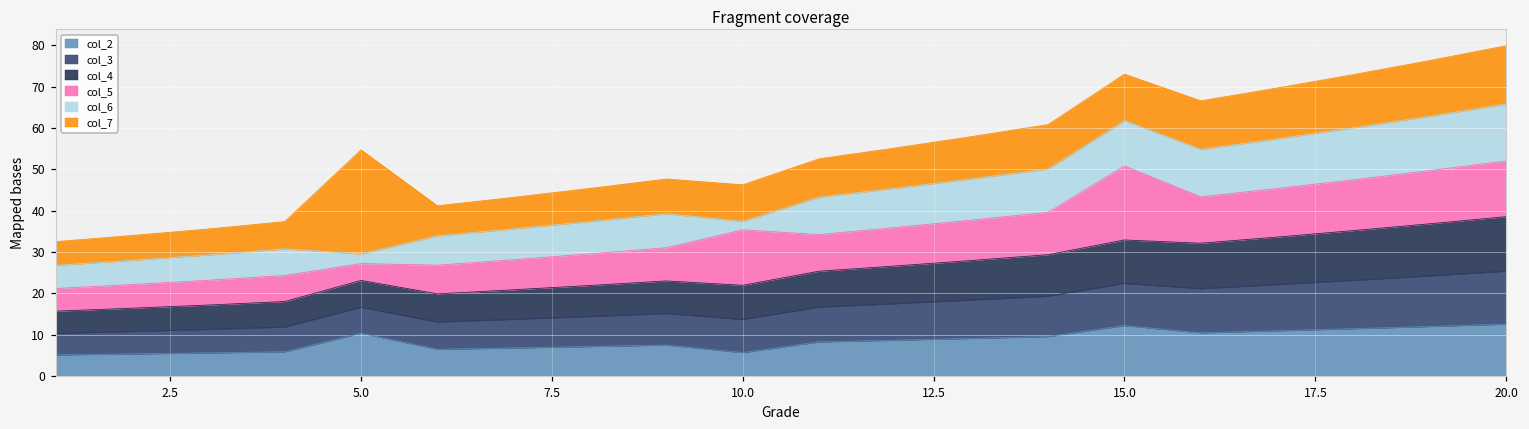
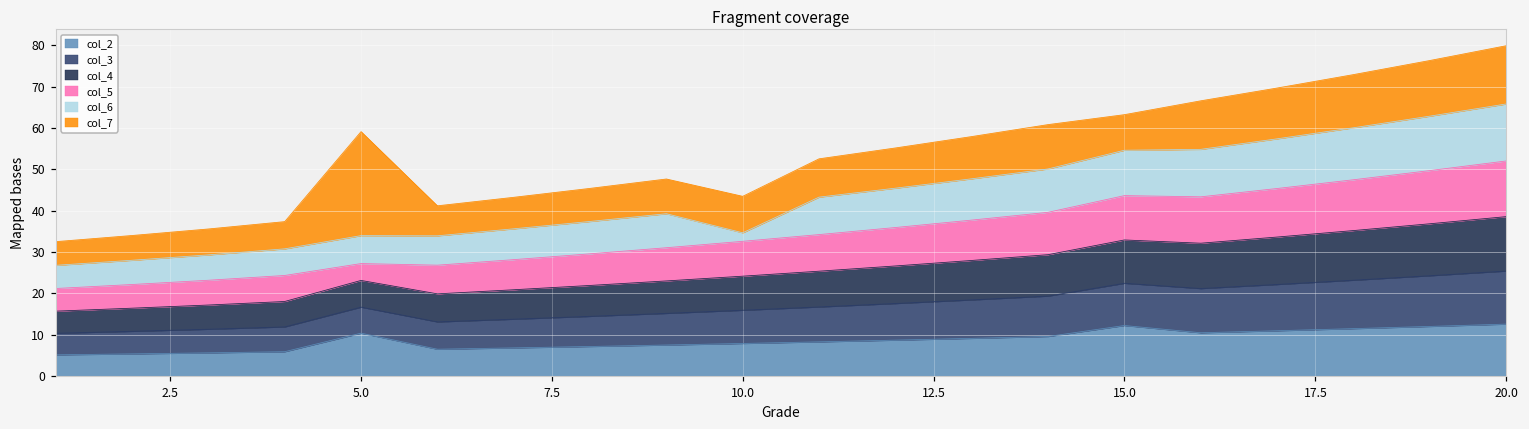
col_6, 5.0: 2 -> 7
col_2, 10.0: 6 -> 8
col_5, 10.0: 13 -> 8
col_5, 15.0: 18 -> 11
col_7, 15.0: 11 -> 9
